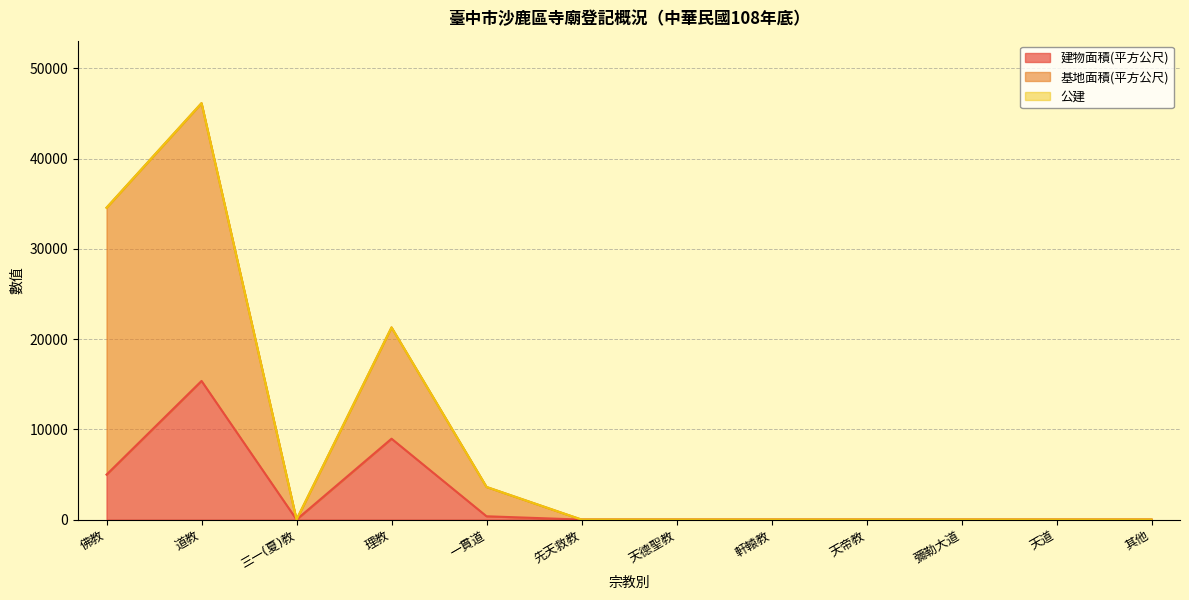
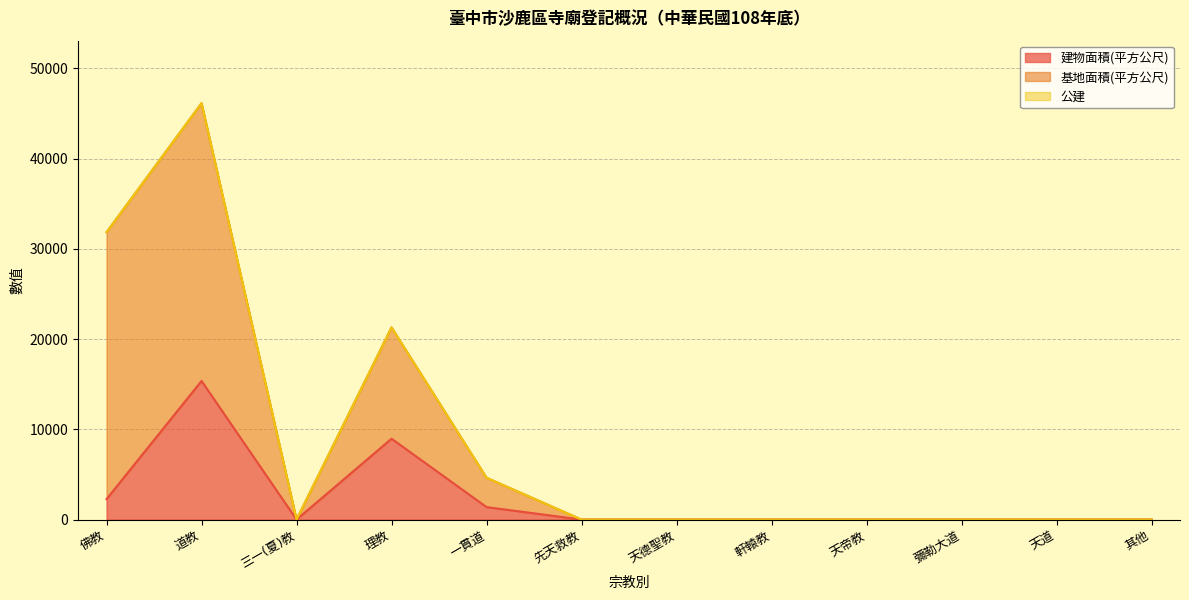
建物面積(平方公尺), 佛教: 5000 -> 2000
建物面積(平方公尺), 一貫道: 0 -> 1000
